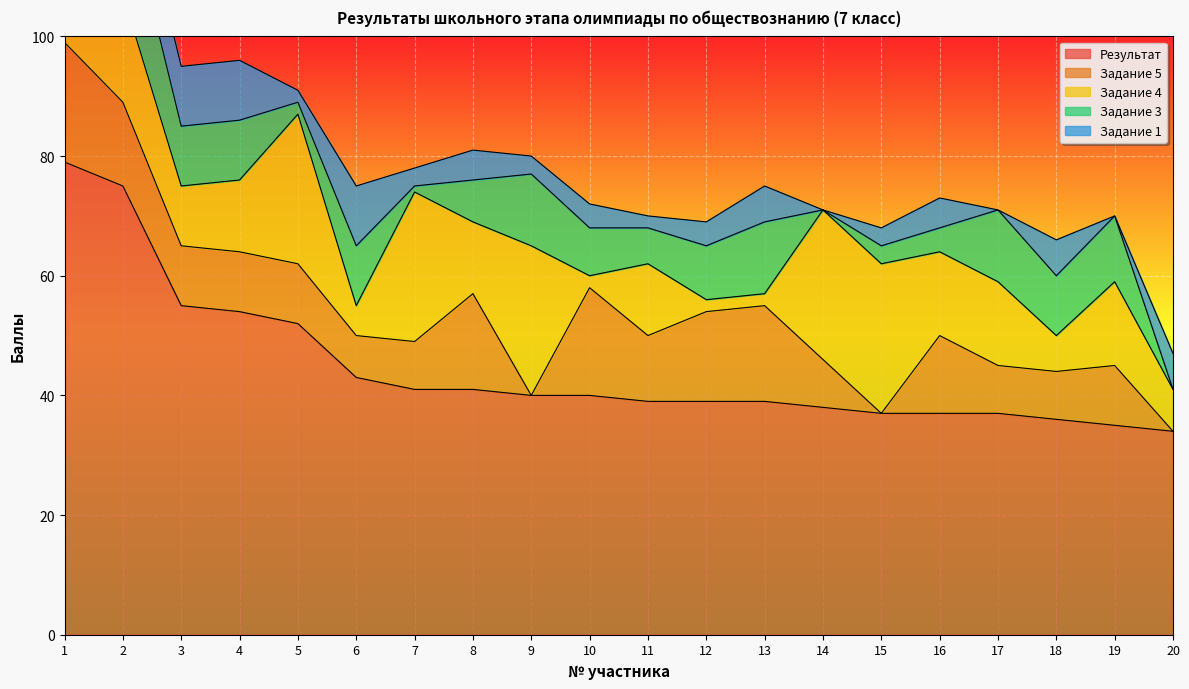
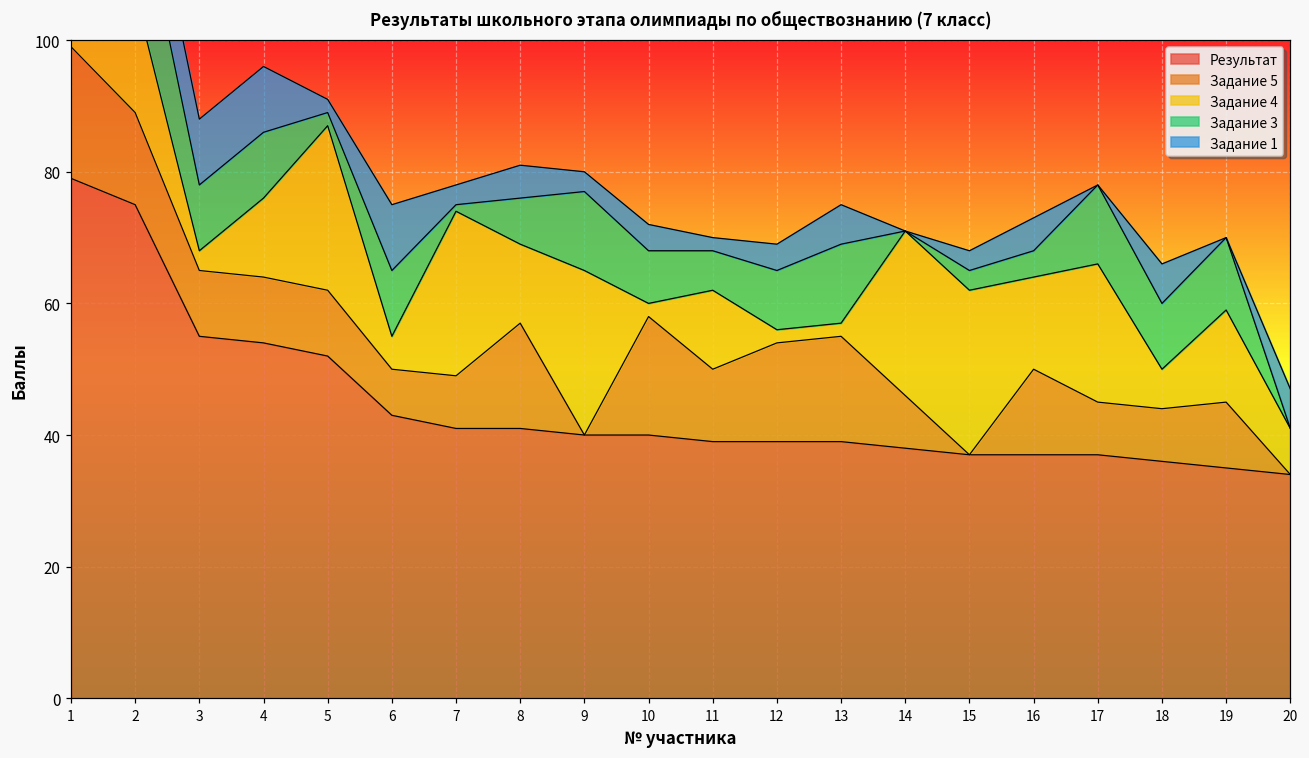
Задание 4, 3: 10 -> 3
Задание 4, 17: 14 -> 21
